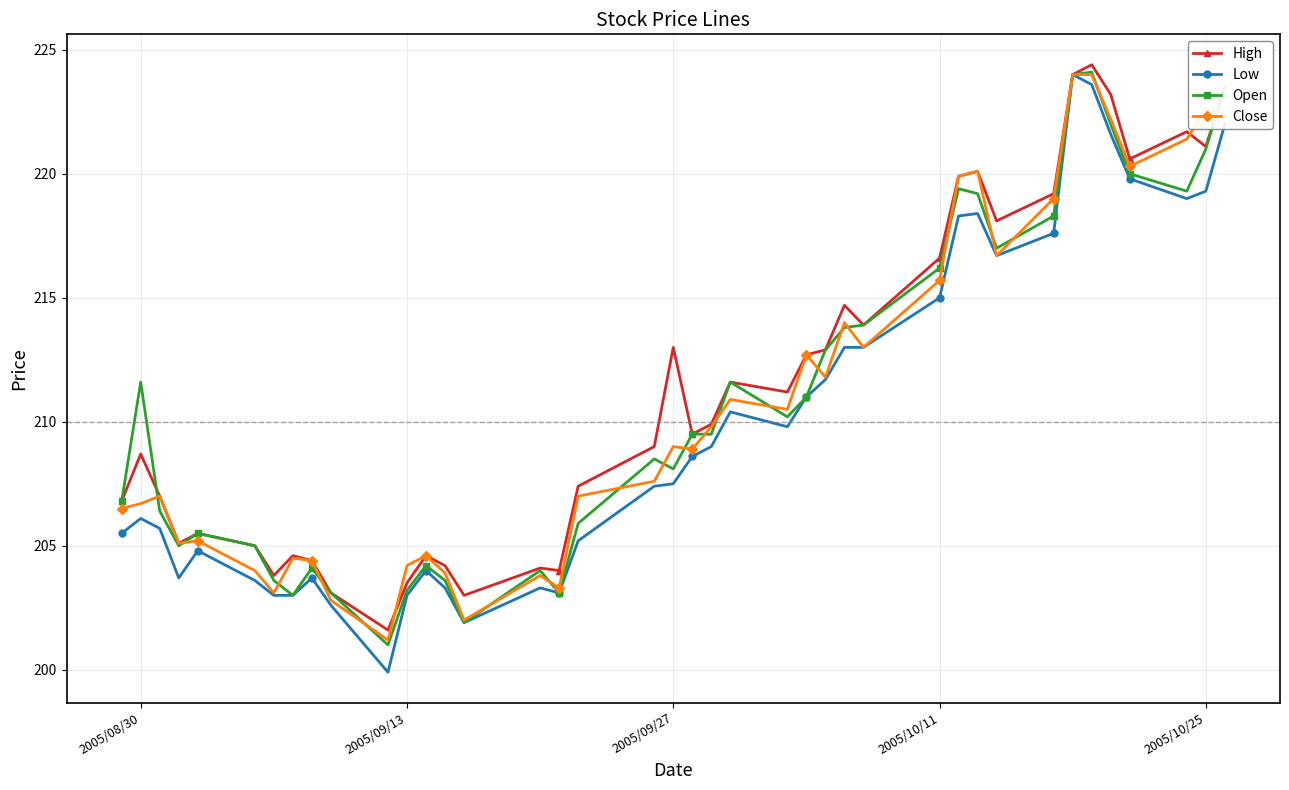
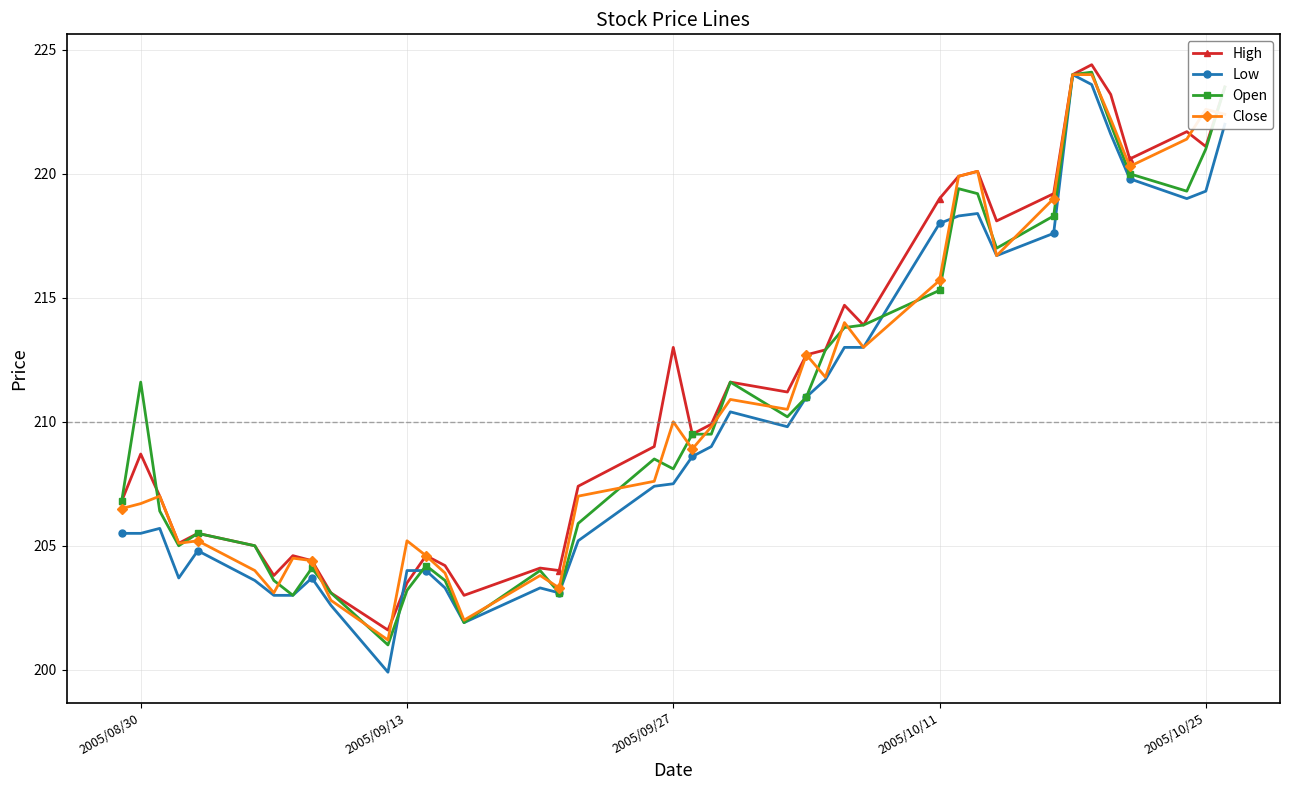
Low, 2005/08/30: 206.1 -> 205.5
Low, 2005/09/13: 203 -> 204
Close, 2005/09/13: 204.2 -> 205.2
Close, 2005/09/27: 209 -> 210
High, 2005/10/11: 216.6 -> 219.0
Low, 2005/10/11: 215 -> 218
Open, 2005/10/11: 216.2 -> 215.3
